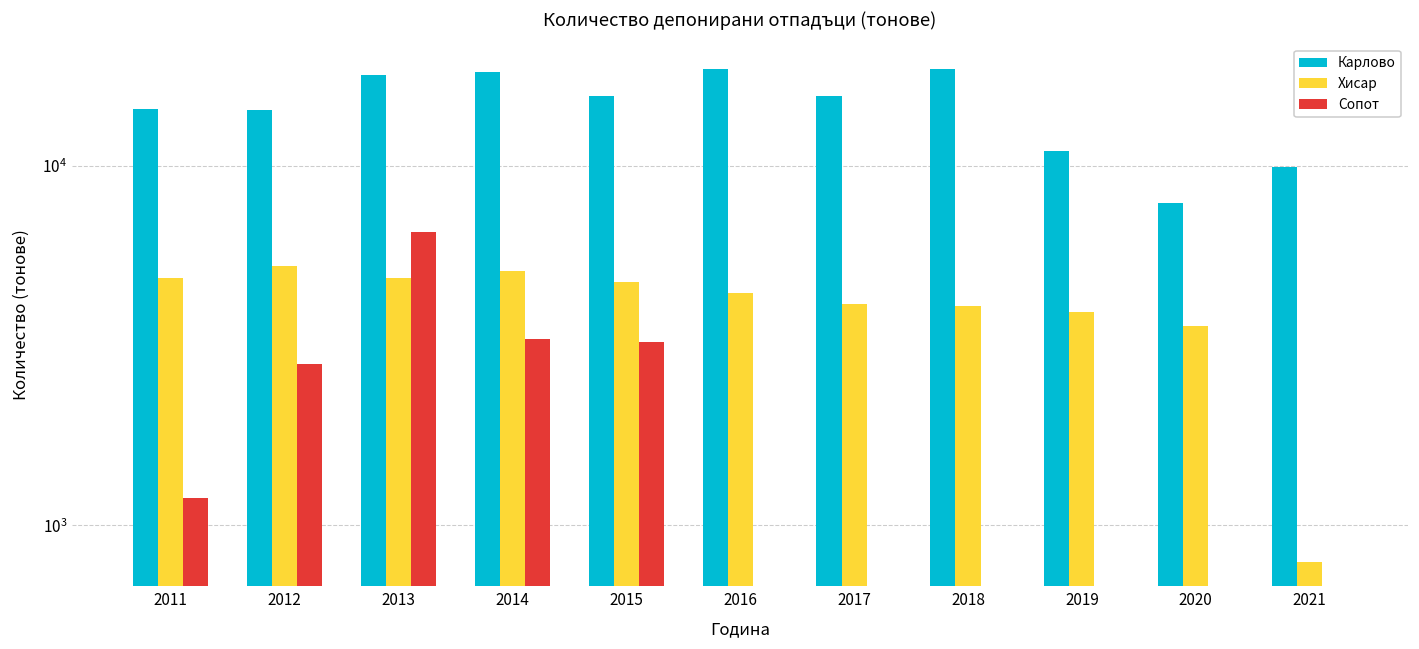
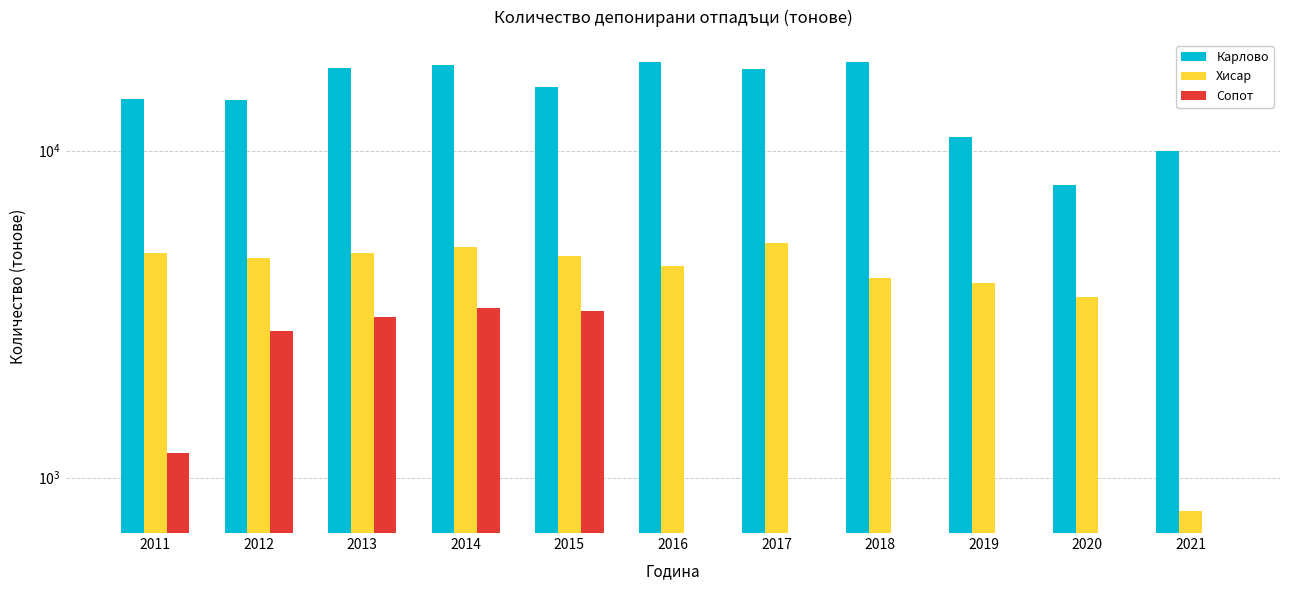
Хисар, 2012: 5300 -> 4700
Сопот, 2013: 6500 -> 3100
Карлово, 2017: 16000 -> 18000
Хисар, 2017: 4100 -> 5200
